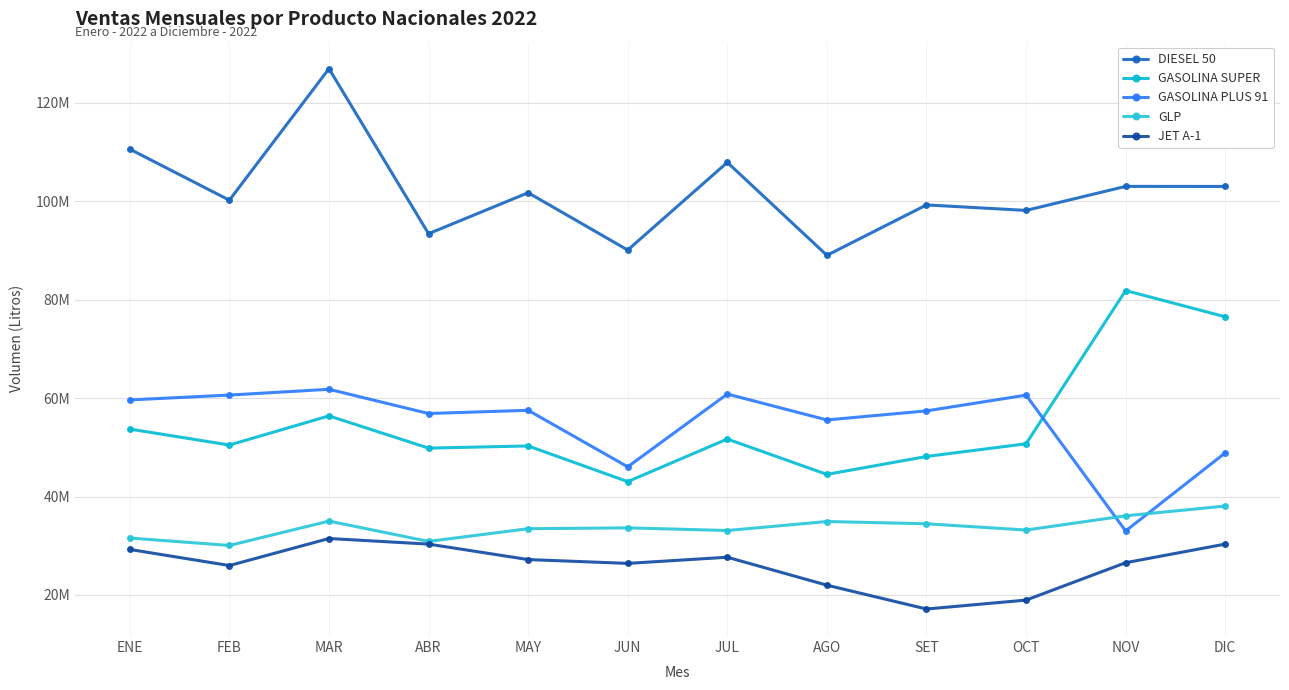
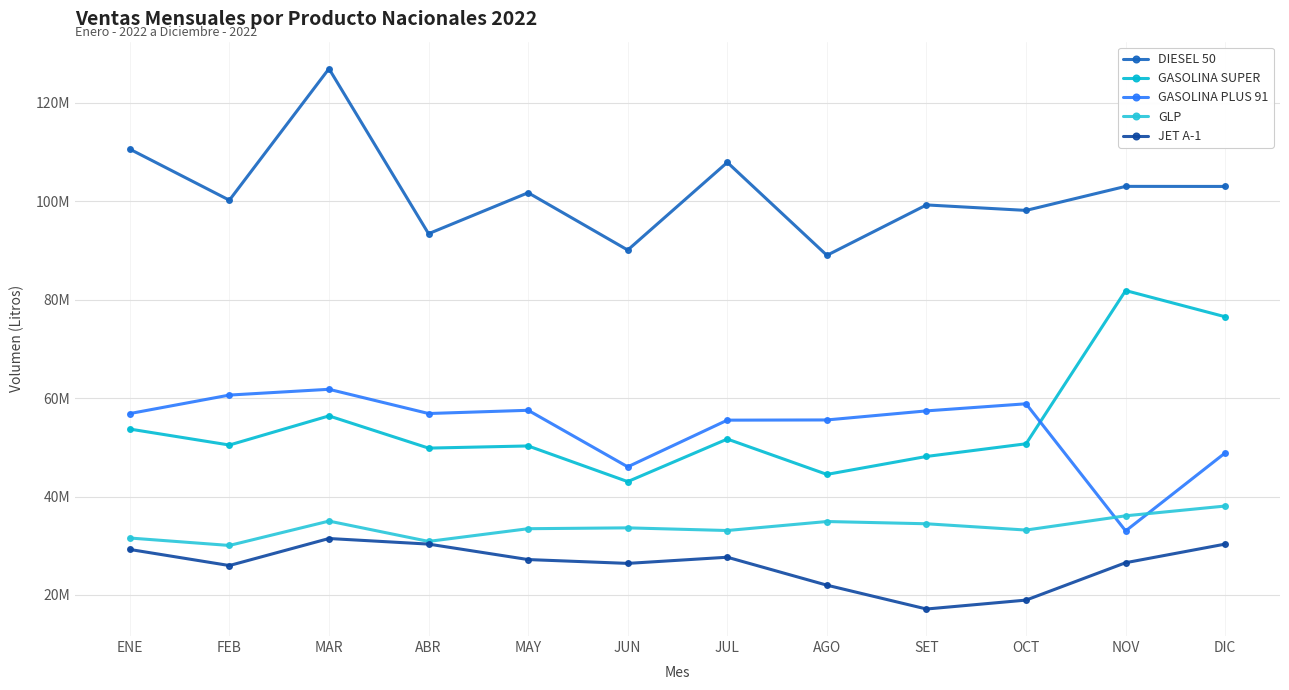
GASOLINA PLUS 91, ENE: 60000000 -> 57000000
GASOLINA PLUS 91, JUL: 61000000 -> 56000000
GASOLINA PLUS 91, OCT: 61000000 -> 59000000
